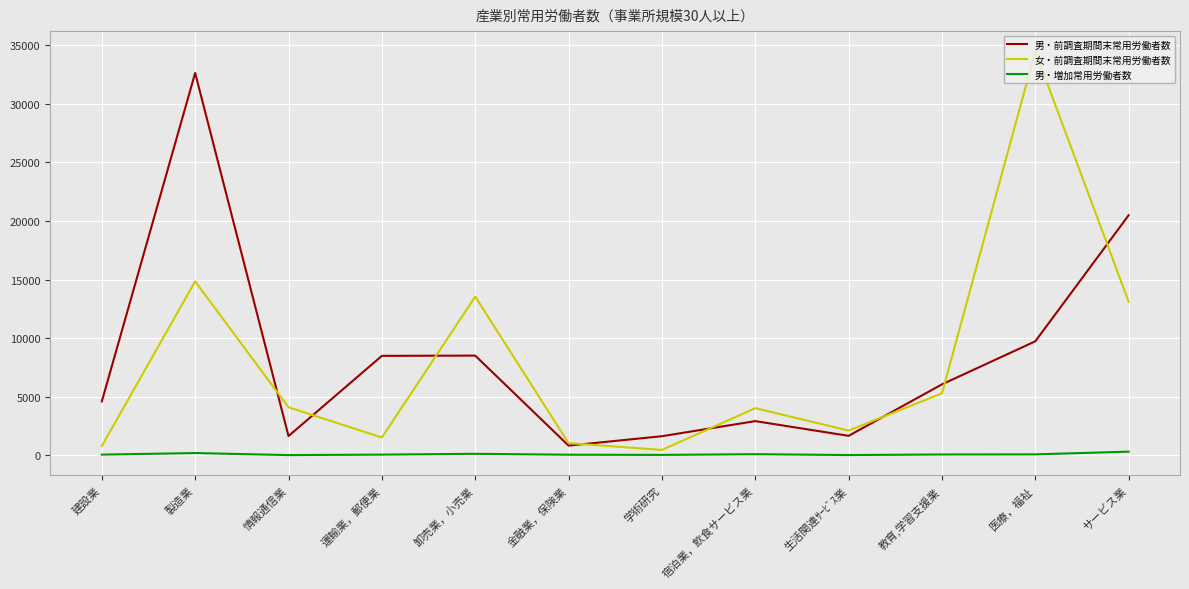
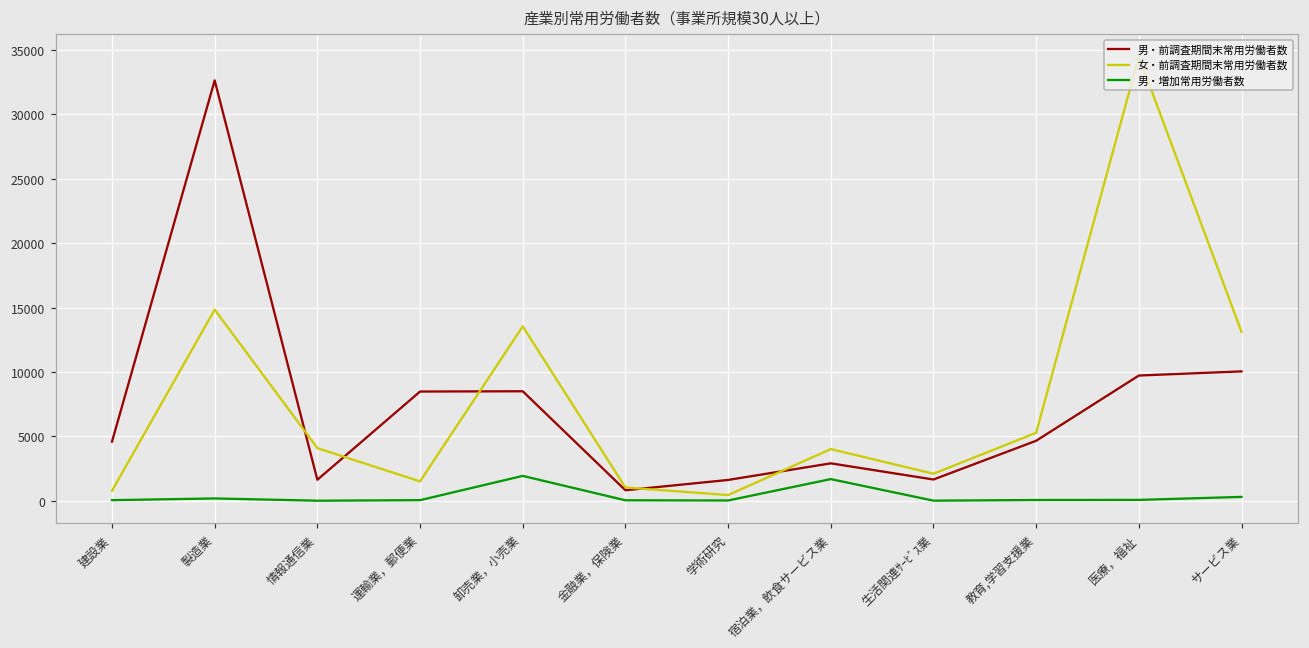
男・増加常用労働者数, 卸売業，小売業: 100 -> 1900
男・増加常用労働者数, 宿泊業，飲食サービス業: 100 -> 1700
男・前調査期間末常用労働者数, 教育,学習支援業: 6000 -> 4700
男・前調査期間末常用労働者数, サービス業: 20500 -> 10000
